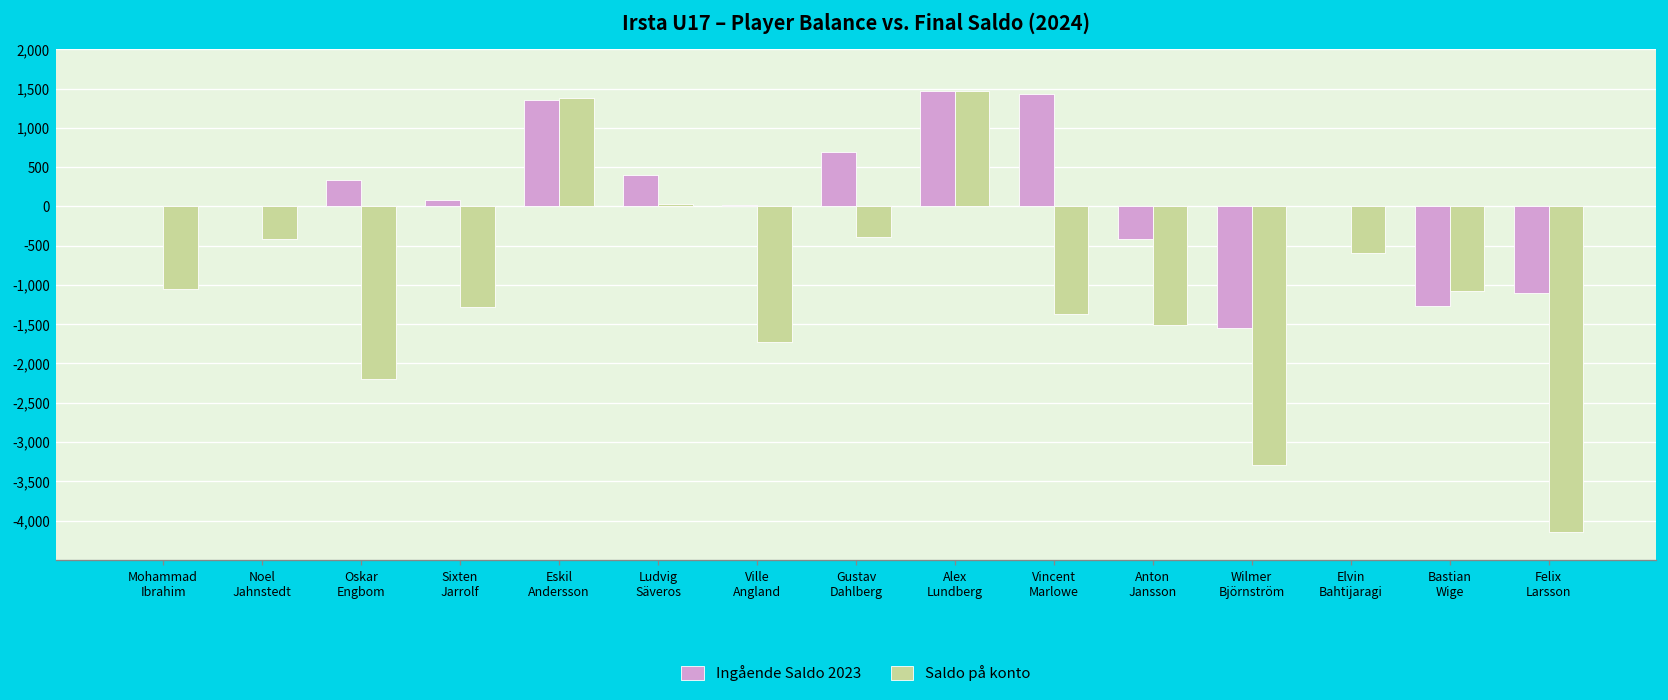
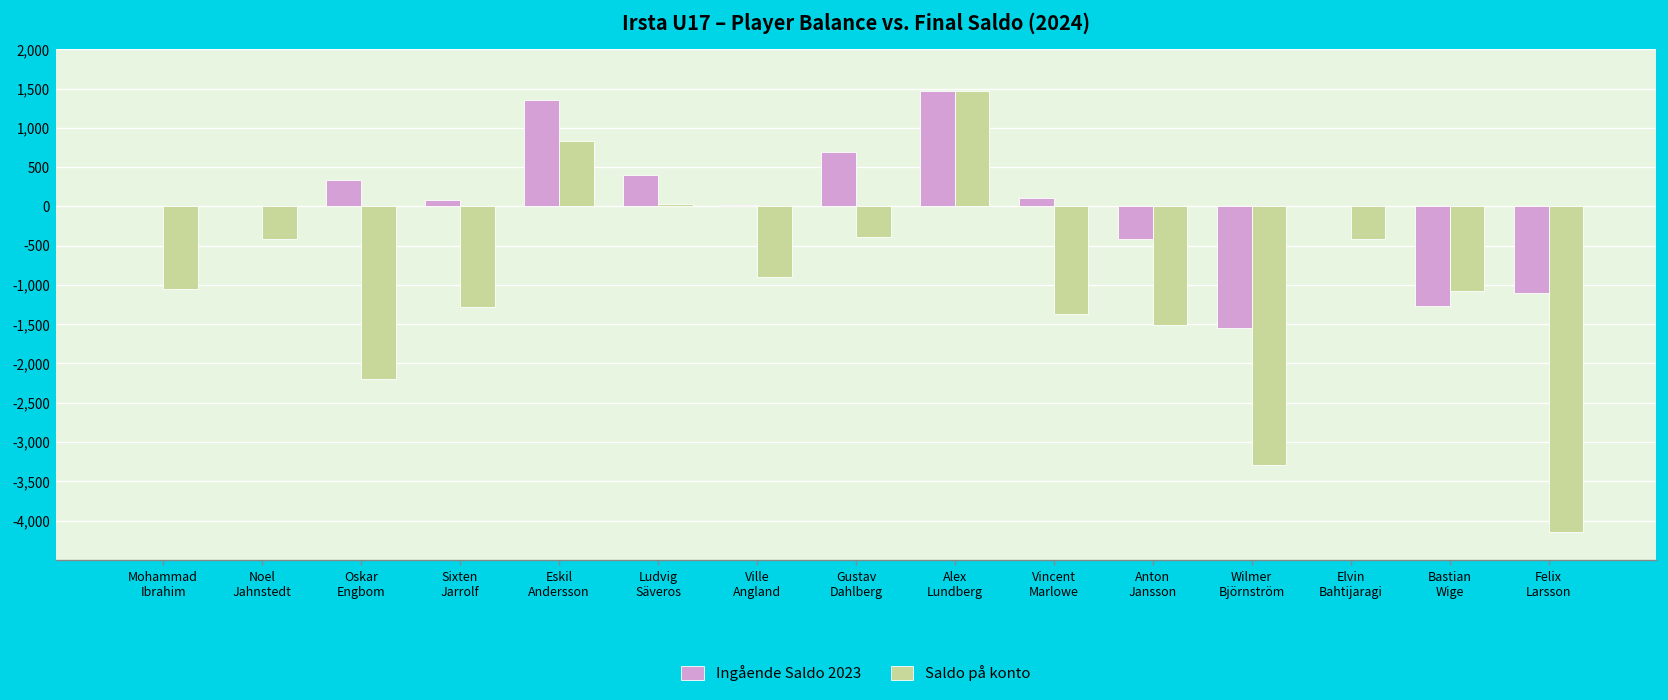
Saldo på konto, Eskil Andersson: 1,400 -> 800
Saldo på konto, Ville Angland: -1,700 -> -900
Ingående Saldo 2023, Vincent Marlowe: 1,400 -> 100
Saldo på konto, Elvin Bahtijaragi: -600 -> -400
